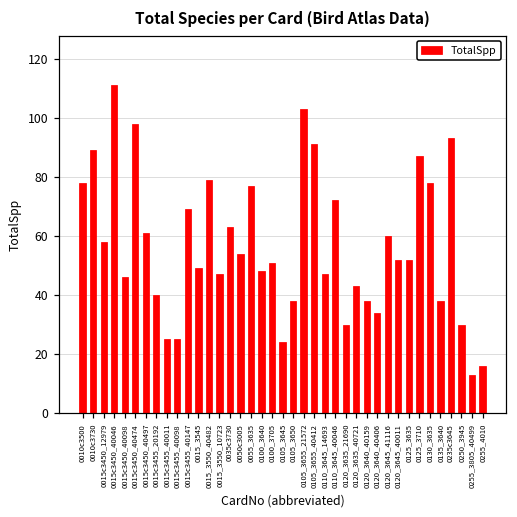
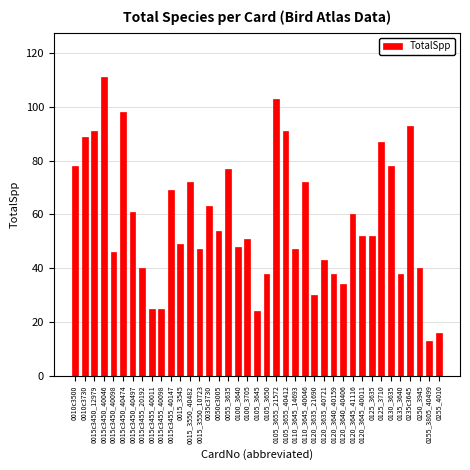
0015c3450_12979: 58 -> 91
0015_3550_40482: 79 -> 72
0250_3945: 30 -> 40
